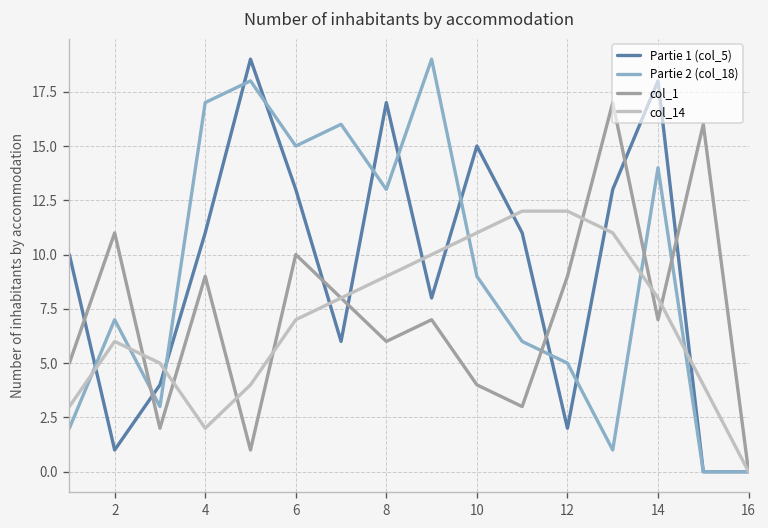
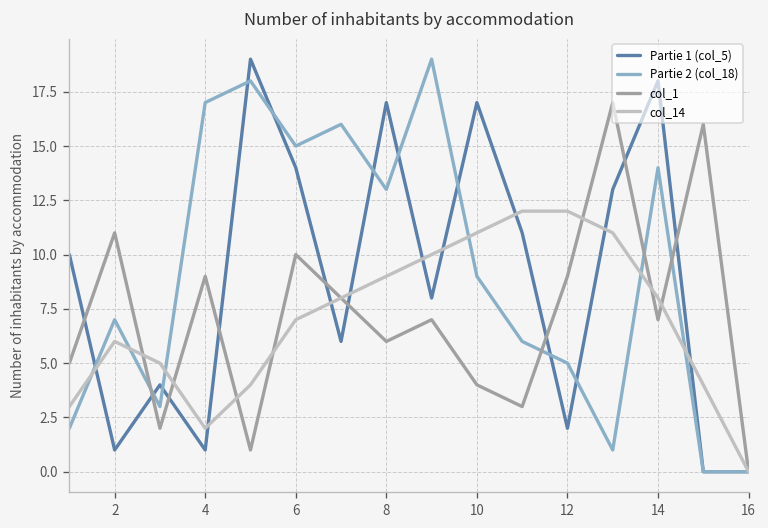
Partie 1 (col_5), 4: 11 -> 1
Partie 1 (col_5), 6: 13 -> 14
Partie 1 (col_5), 10: 15 -> 17
